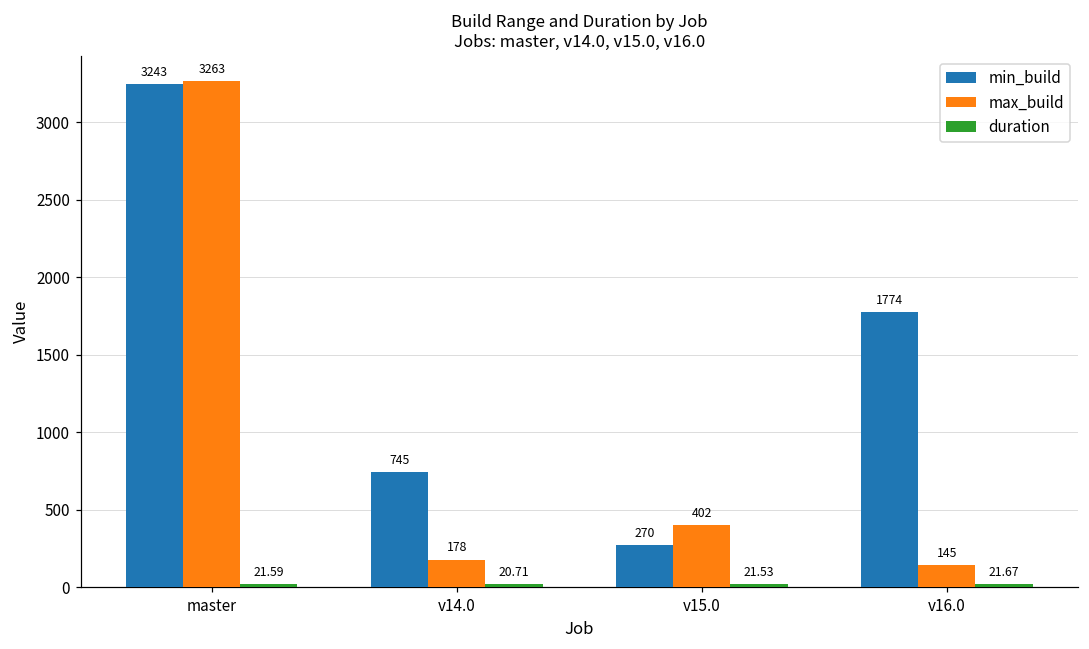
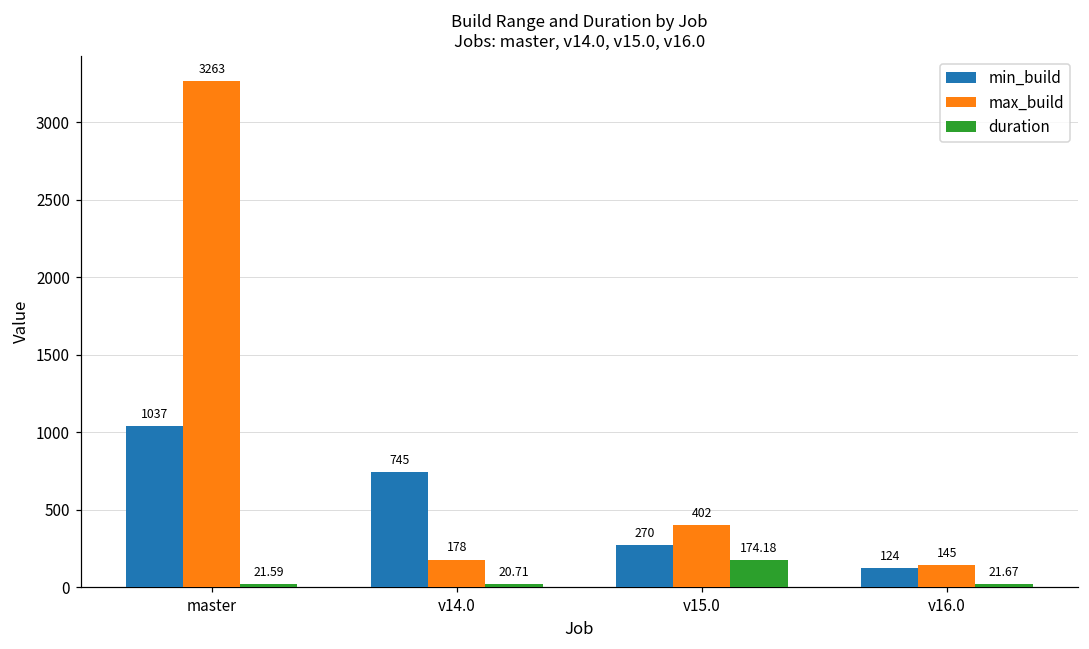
min_build, master: 3243 -> 1037
duration, v15.0: 21.53 -> 174.18
min_build, v16.0: 1774 -> 124
